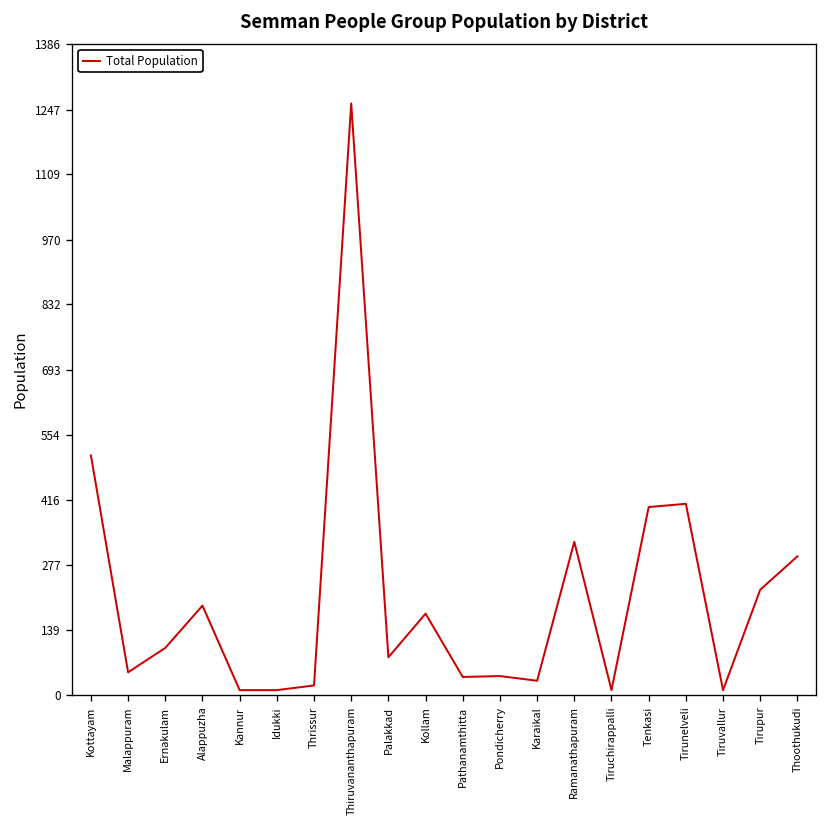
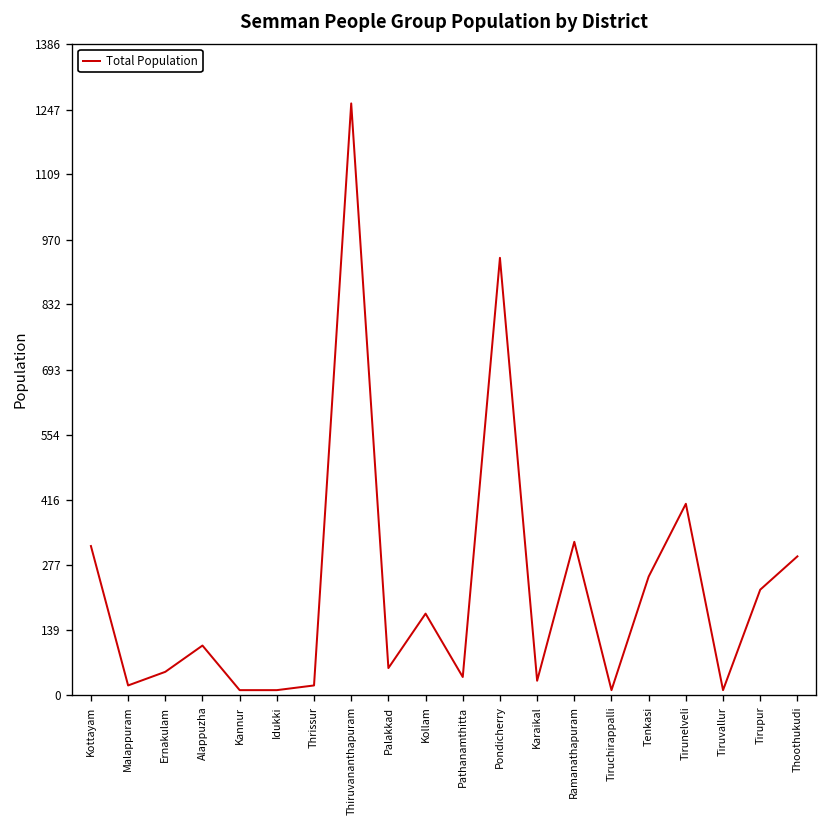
Kottayam: 510 -> 320
Malappuram: 50 -> 20
Ernakulam: 100 -> 50
Alappuzha: 190 -> 110
Palakkad: 80 -> 60
Pondicherry: 40 -> 930
Tenkasi: 400 -> 250
